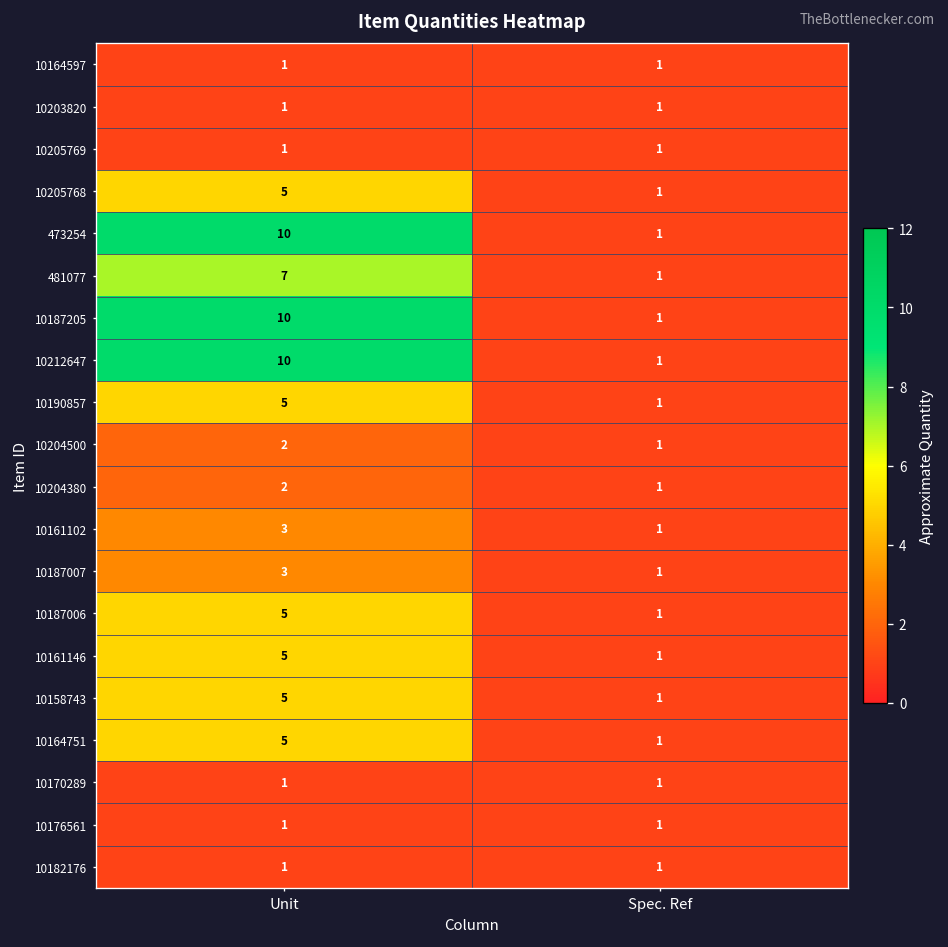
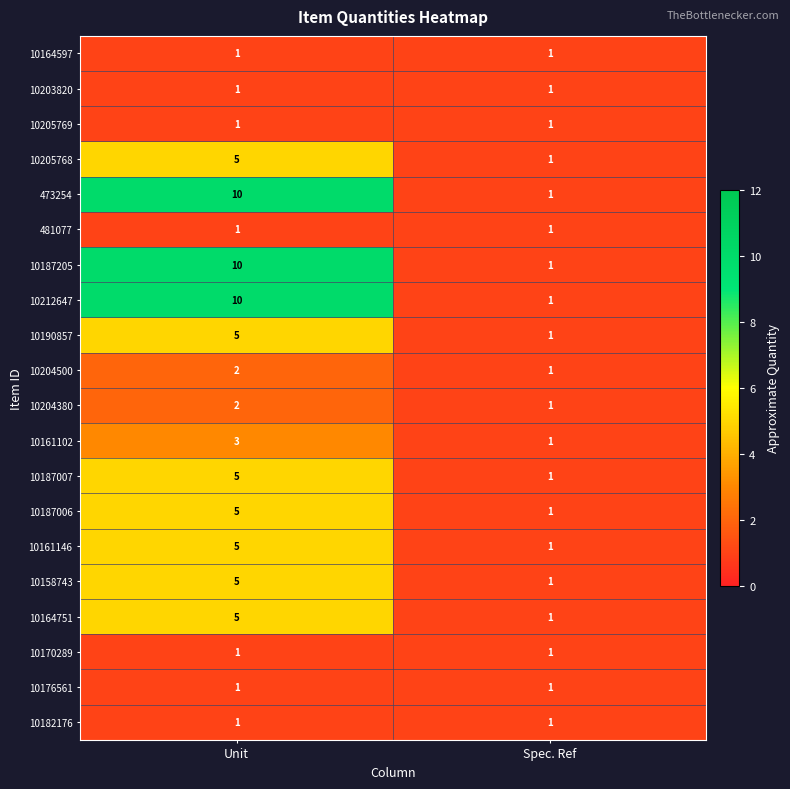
481077, Unit: 7 -> 1
10187007, Unit: 3 -> 5
